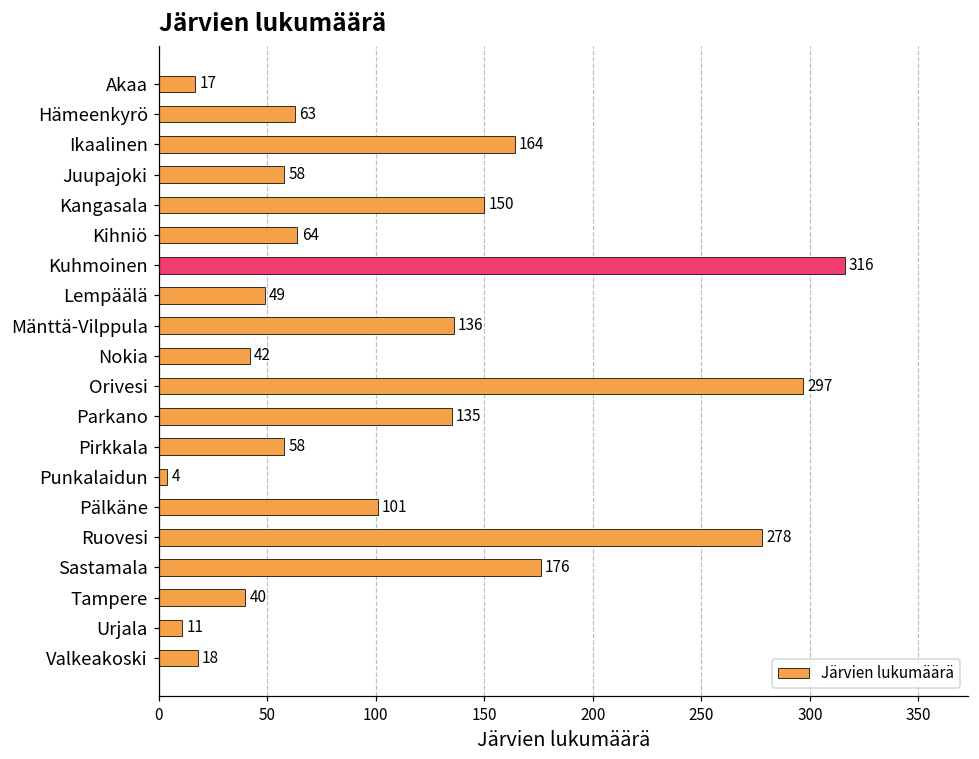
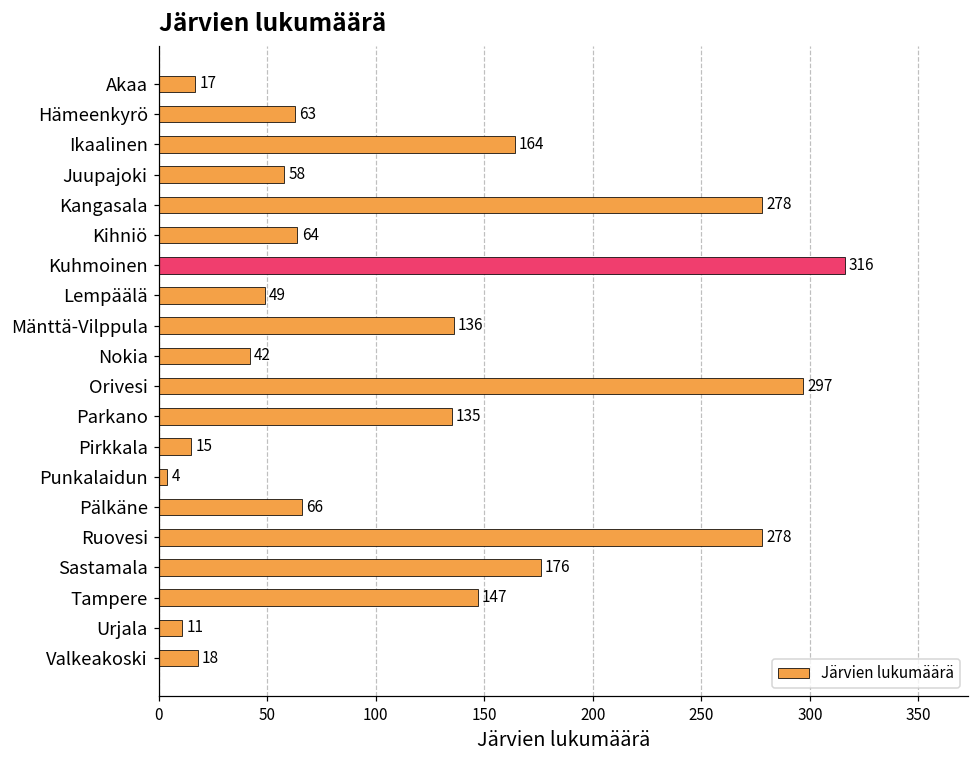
Kangasala: 150 -> 278
Pirkkala: 58 -> 15
Pälkäne: 101 -> 66
Tampere: 40 -> 147
